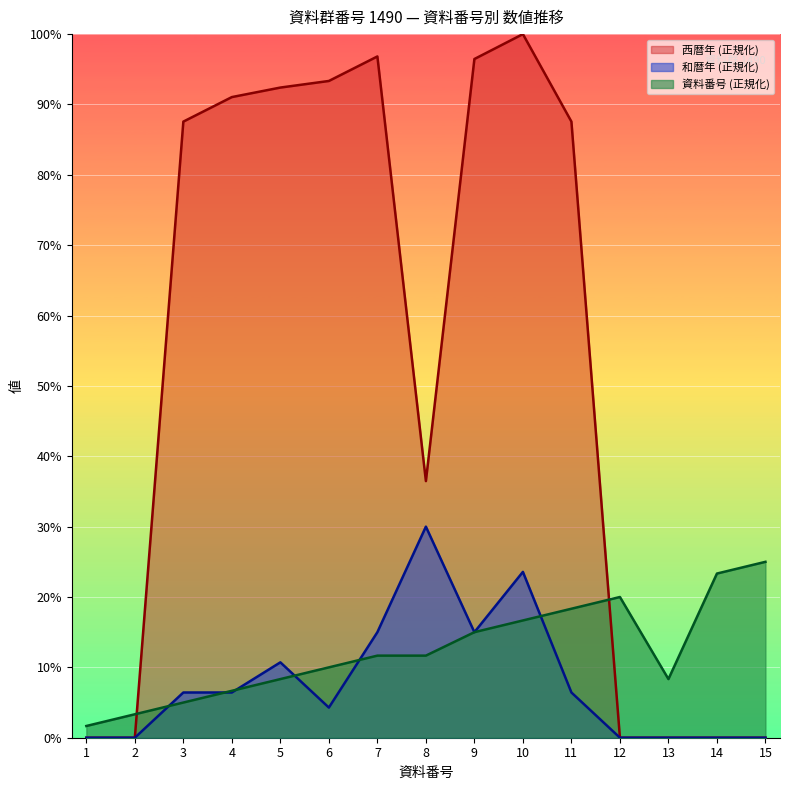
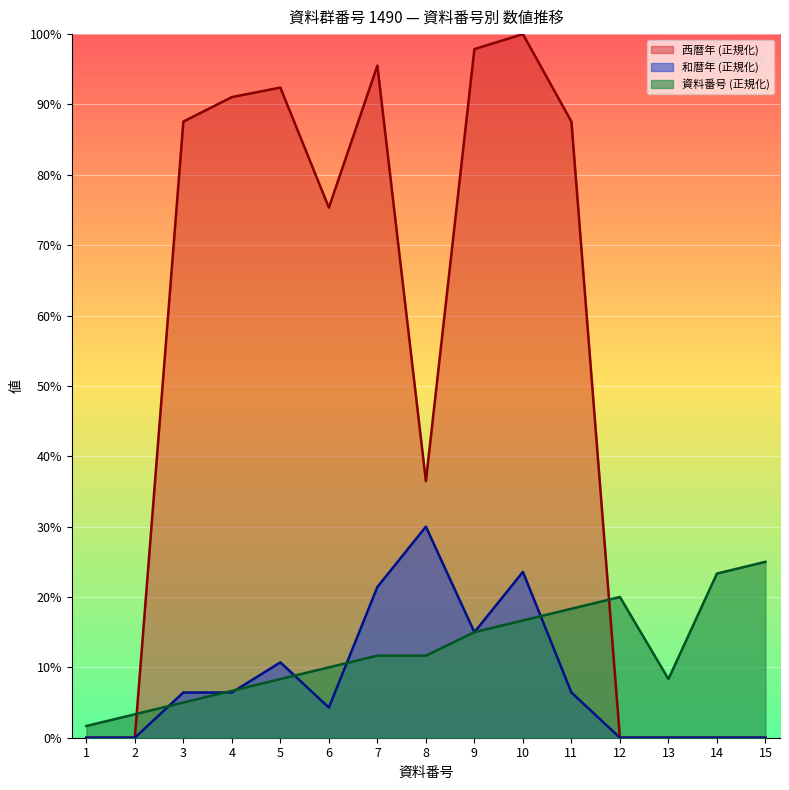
西暦年 (正規化), 6: 93% -> 75%
西暦年 (正規化), 7: 97% -> 96%
和暦年 (正規化), 7: 15% -> 21%
西暦年 (正規化), 9: 96% -> 98%
